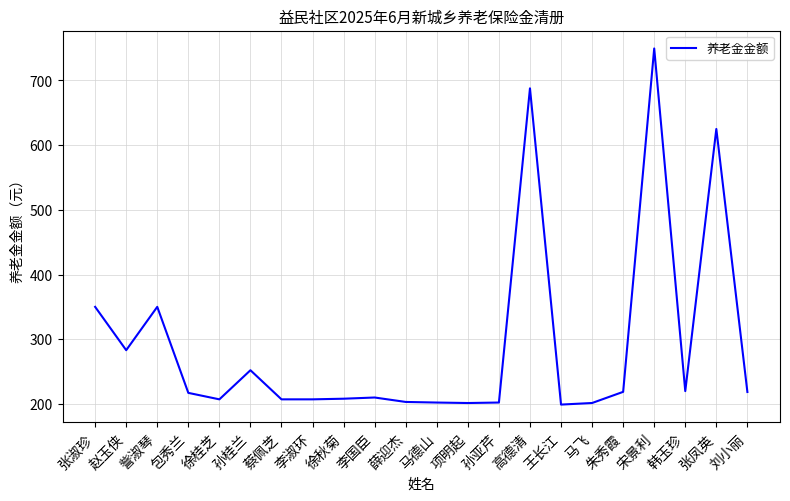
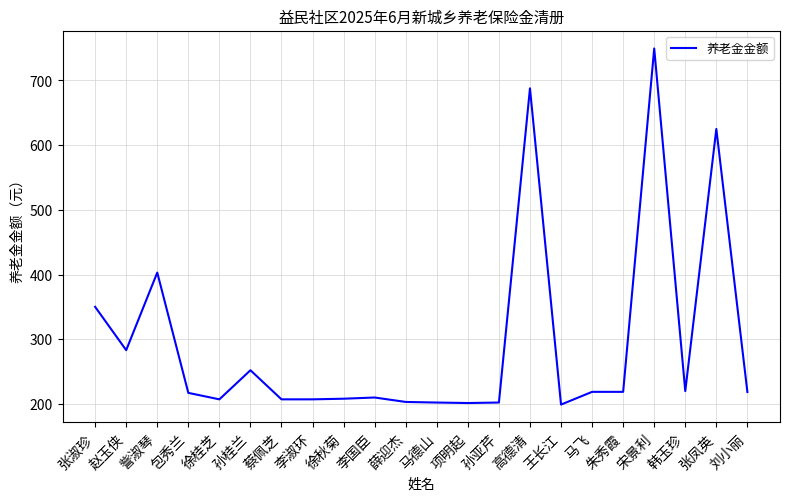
訾淑琴: 350 -> 400
马飞: 200 -> 220
